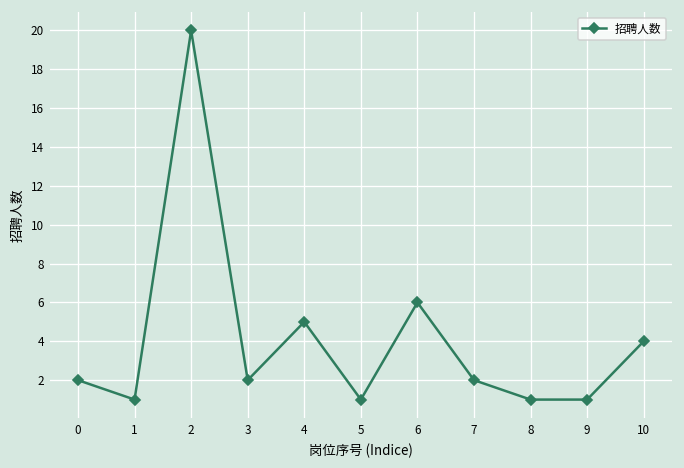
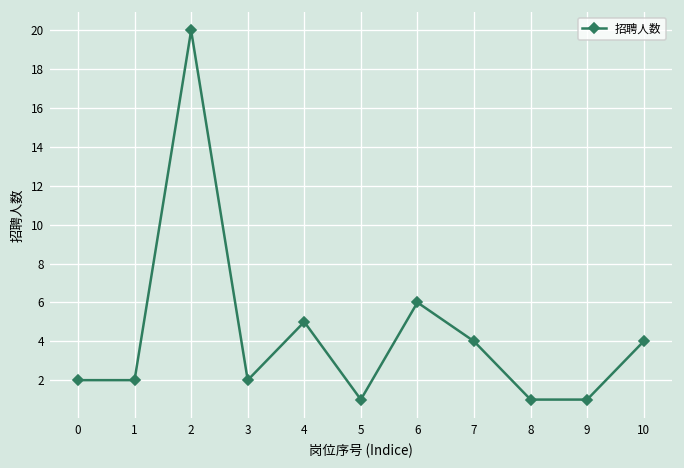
1: 1 -> 2
7: 2 -> 4
